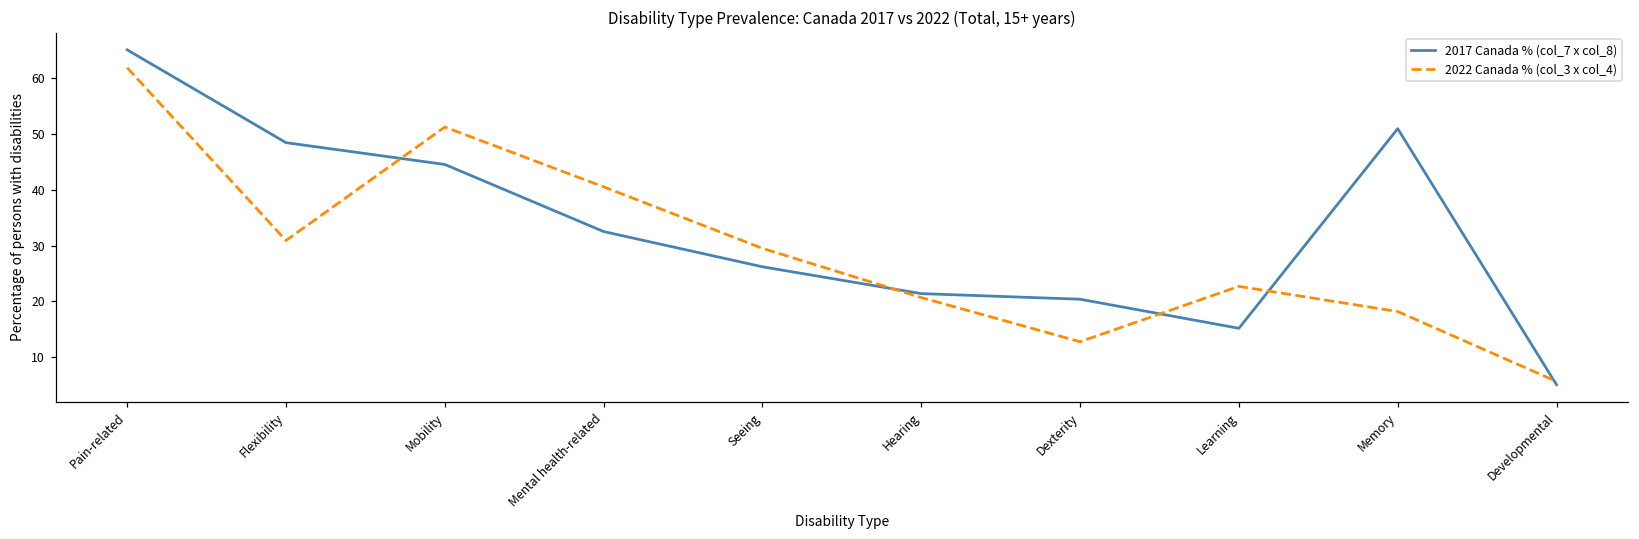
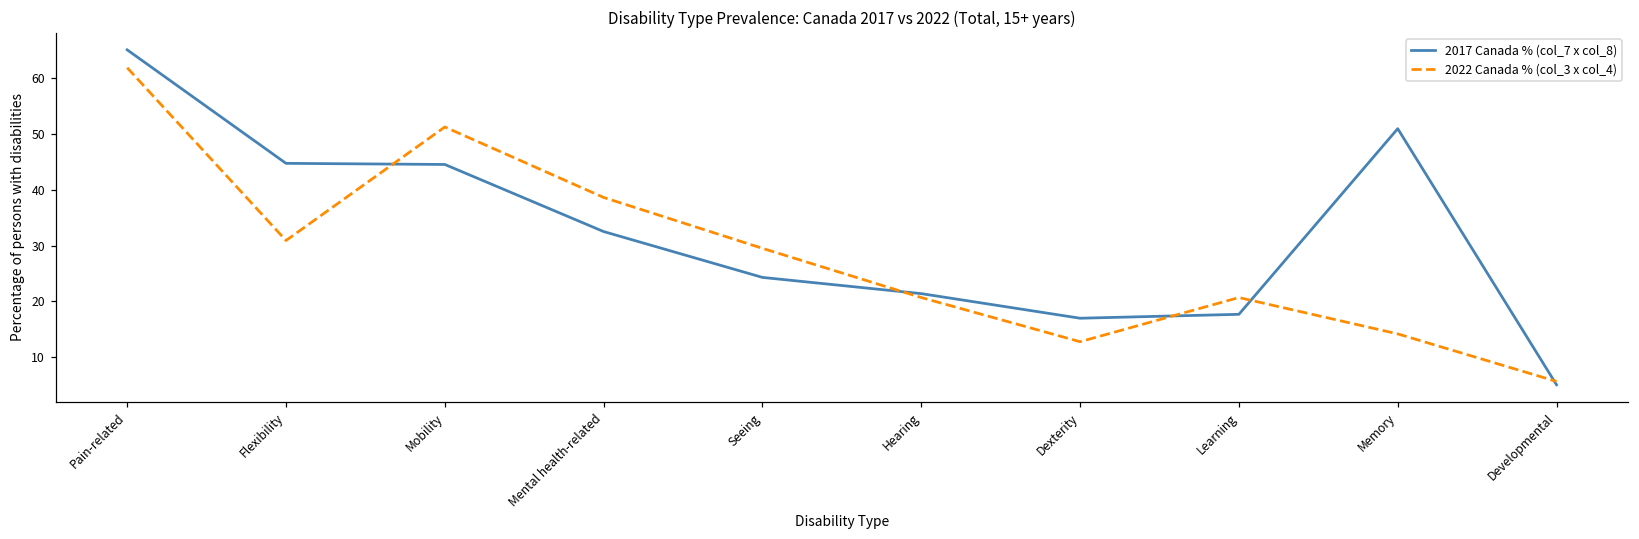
2017 Canada % (col_7 x col_8), Flexibility: 48 -> 45
2022 Canada % (col_3 x col_4), Mental health-related: 41 -> 39
2017 Canada % (col_7 x col_8), Seeing: 26 -> 24
2017 Canada % (col_7 x col_8), Dexterity: 20 -> 17
2017 Canada % (col_7 x col_8), Learning: 15 -> 18
2022 Canada % (col_3 x col_4), Learning: 23 -> 21
2022 Canada % (col_3 x col_4), Memory: 18 -> 14
